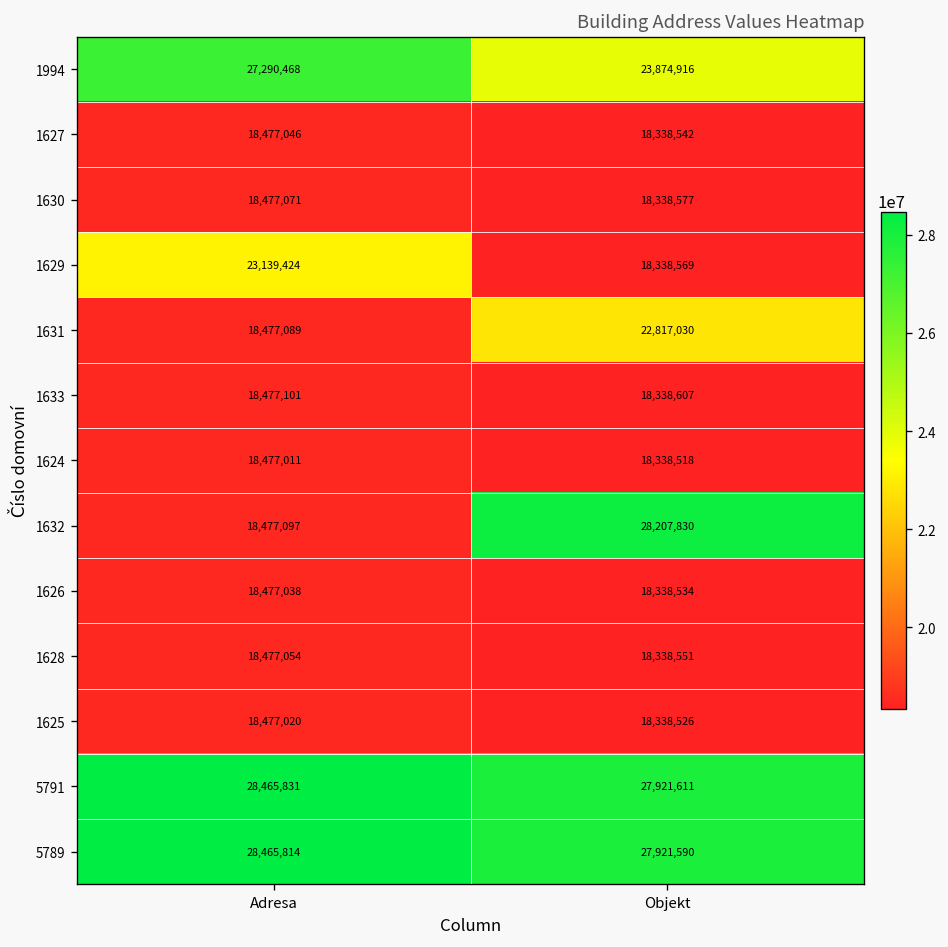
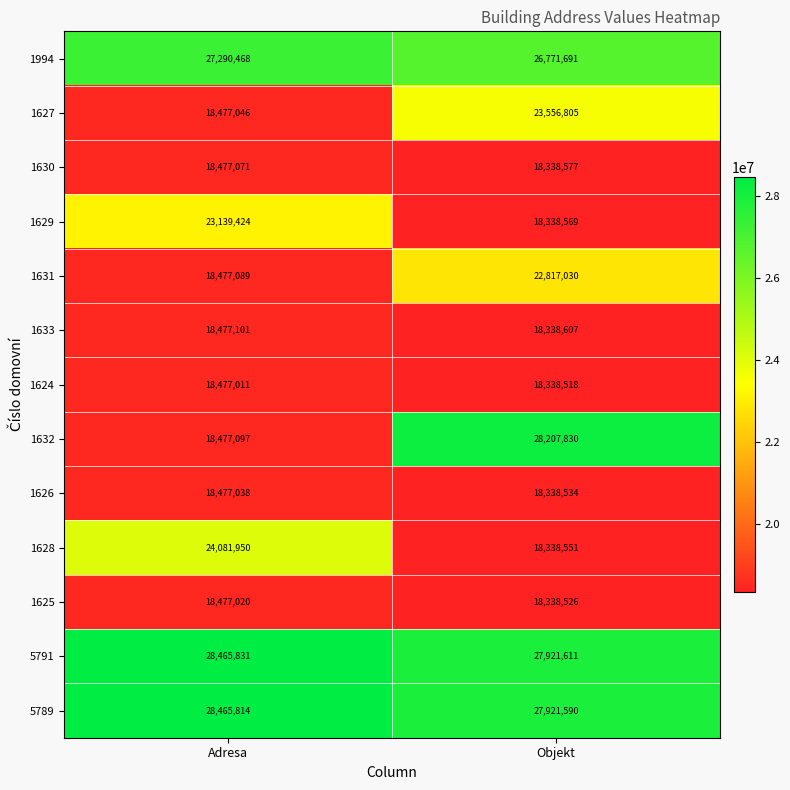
1994, Objekt: 23,874,916 -> 26,771,691
1627, Objekt: 18,338,542 -> 23,556,805
1628, Adresa: 18,477,054 -> 24,081,950
